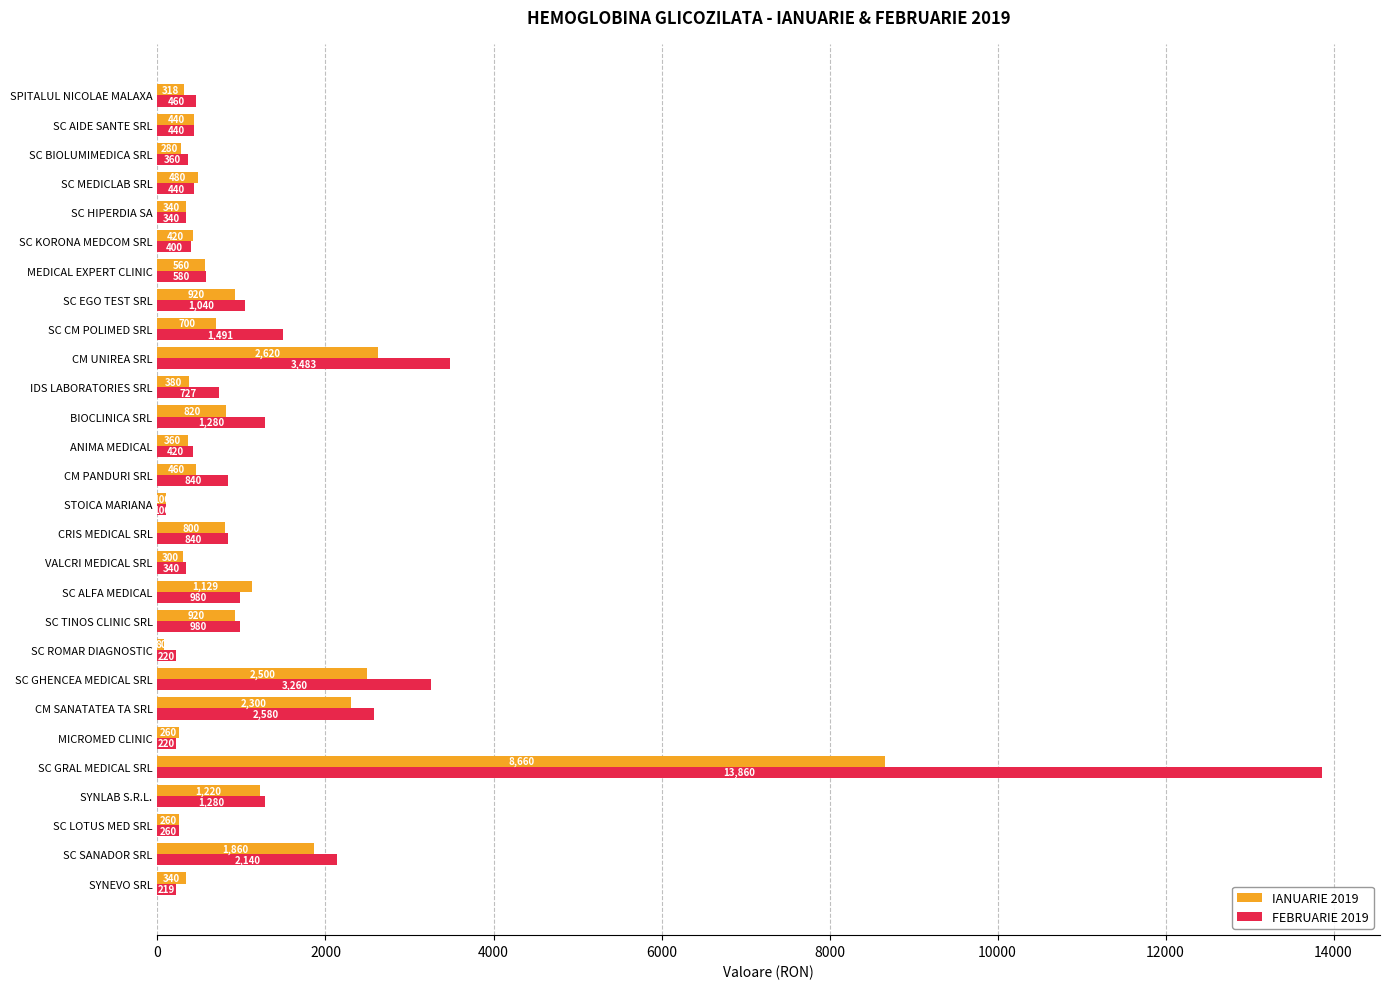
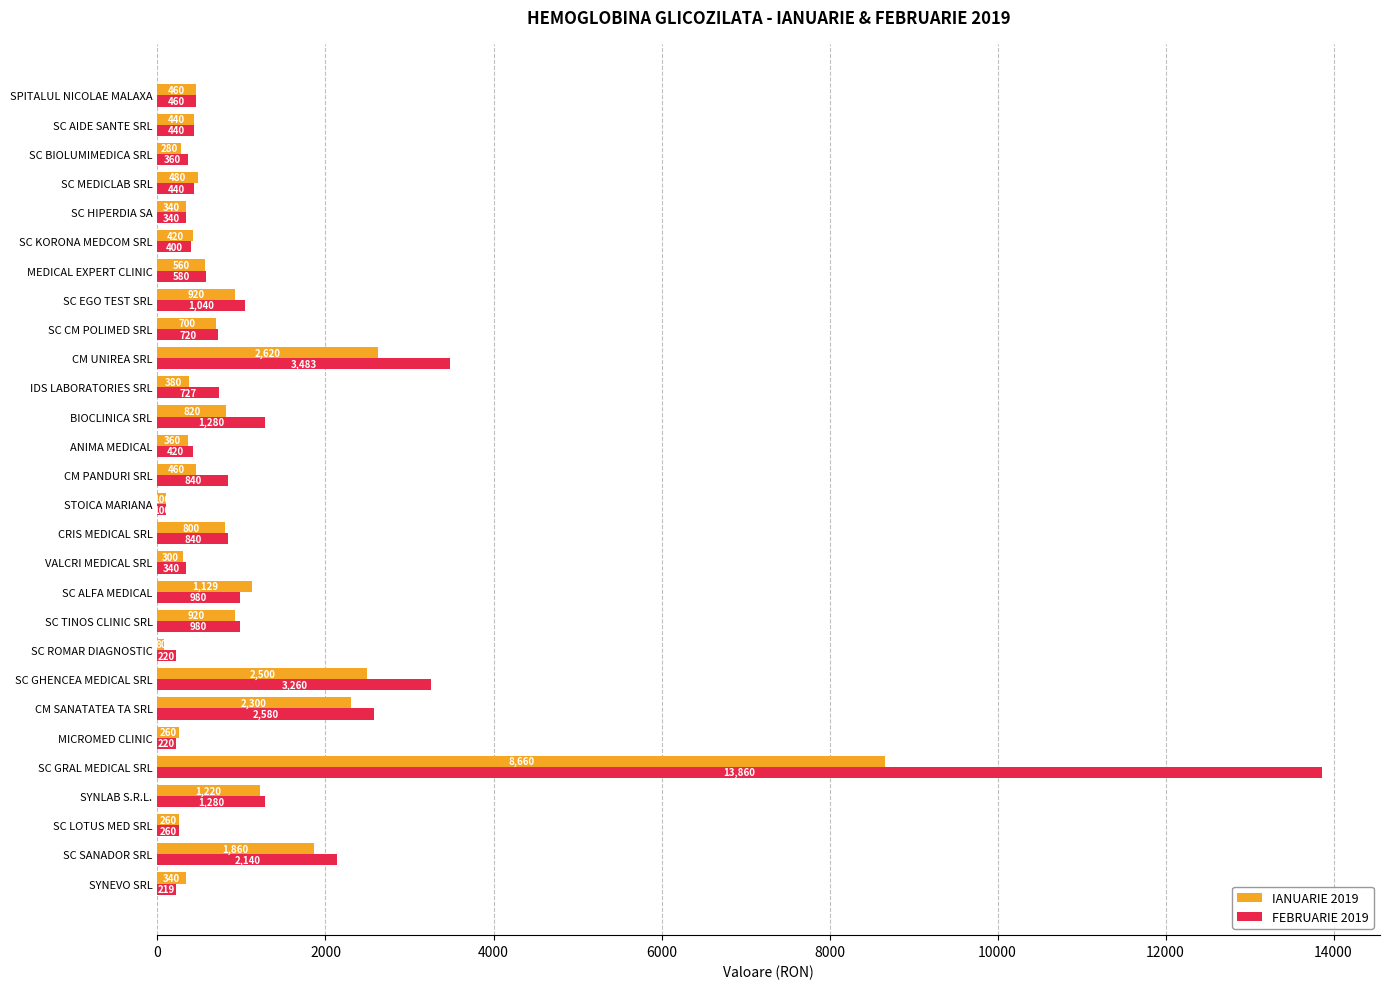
IANUARIE 2019, SPITALUL NICOLAE MALAXA: 318 -> 460
FEBRUARIE 2019, SC CM POLIMED SRL: 1,491 -> 720
